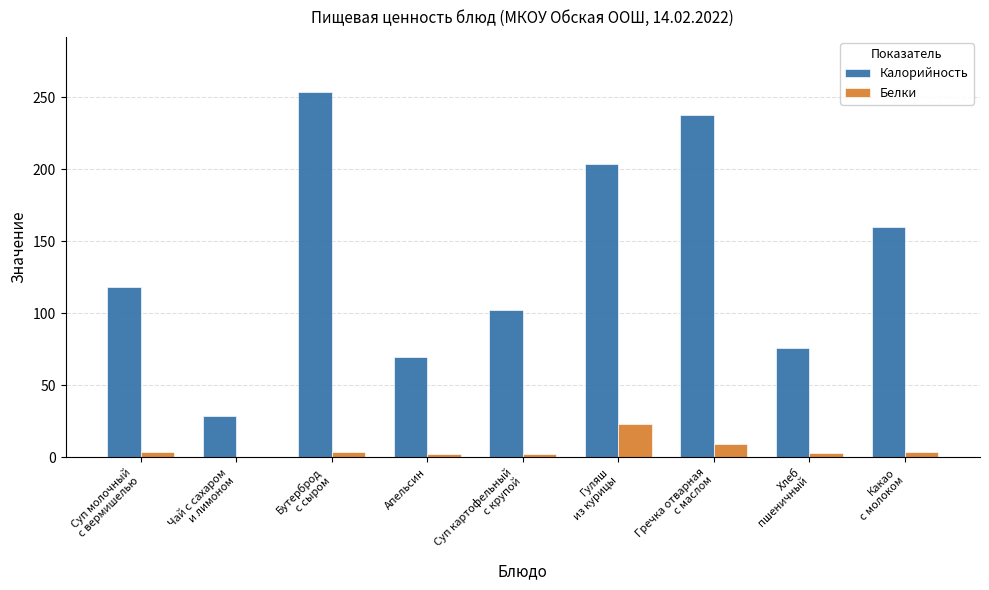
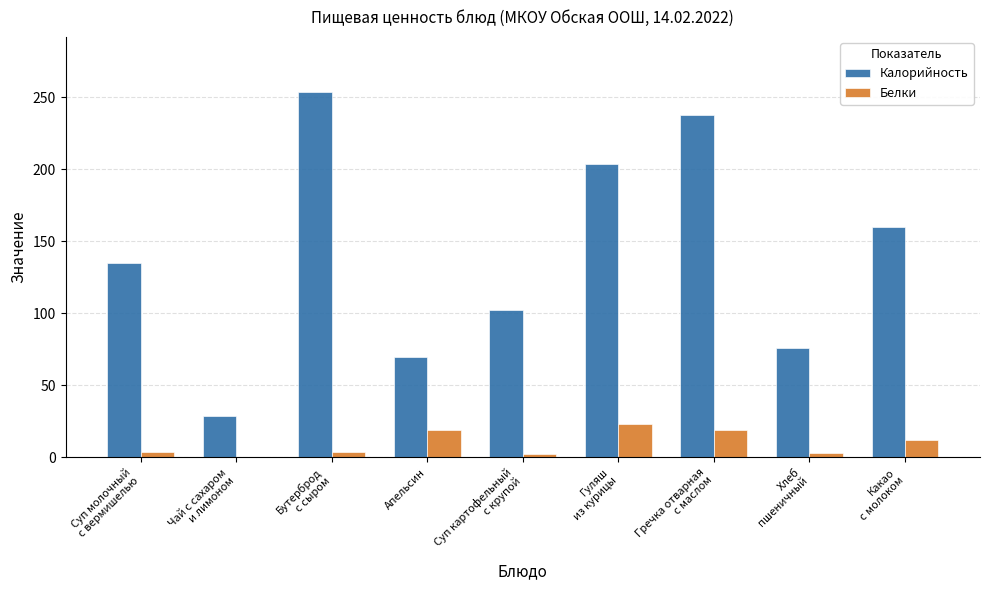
Калорийность, Суп молочный с вермишелью: 118 -> 135
Белки, Апельсин: 2 -> 19
Белки, Гречка отварная с маслом: 9 -> 19
Белки, Какао с молоком: 4 -> 12
